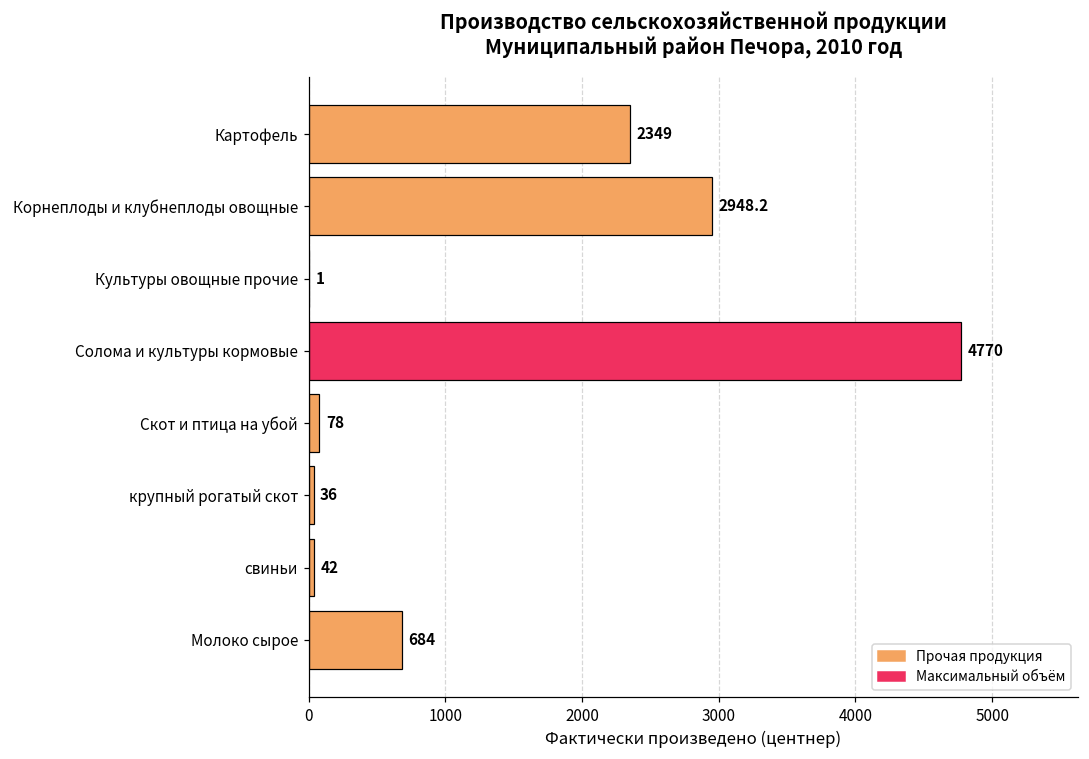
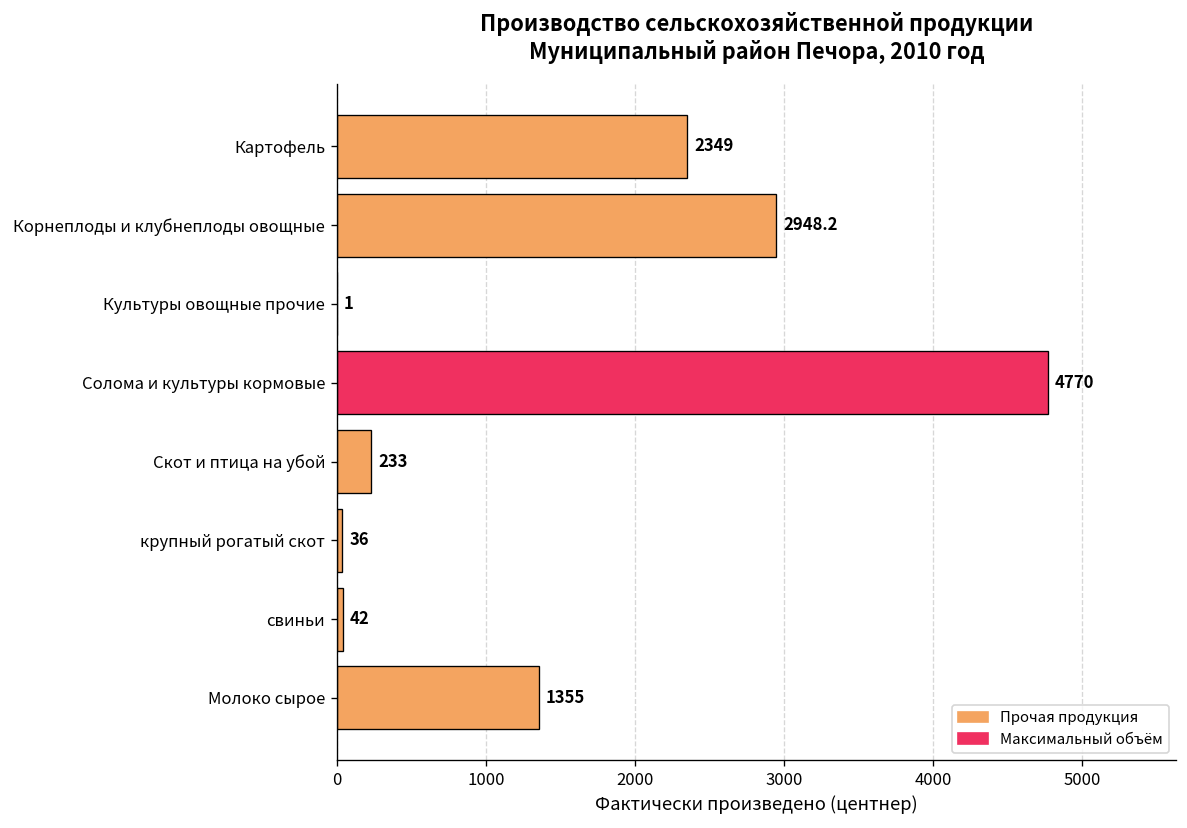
Скот и птица на убой: 78 -> 233
Молоко сырое: 684 -> 1355
